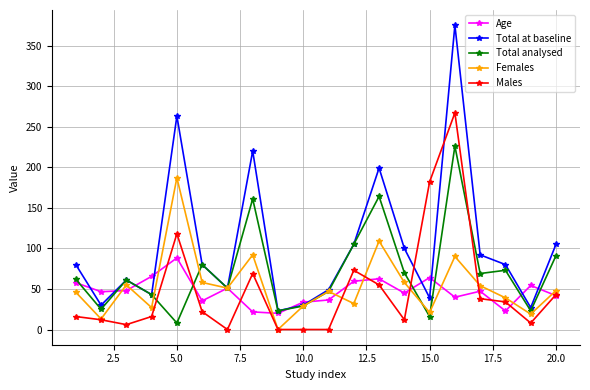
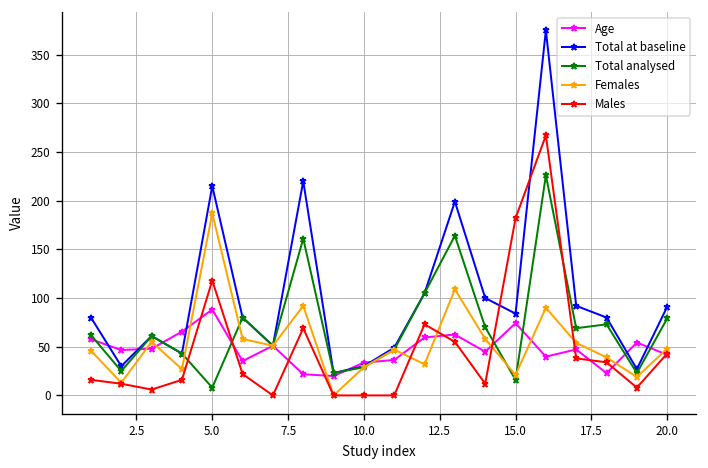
Total at baseline, 5.0: 260 -> 220
Age, 15.0: 60 -> 70
Total at baseline, 15.0: 40 -> 80
Total at baseline, 20.0: 110 -> 90
Total analysed, 20.0: 90 -> 80
